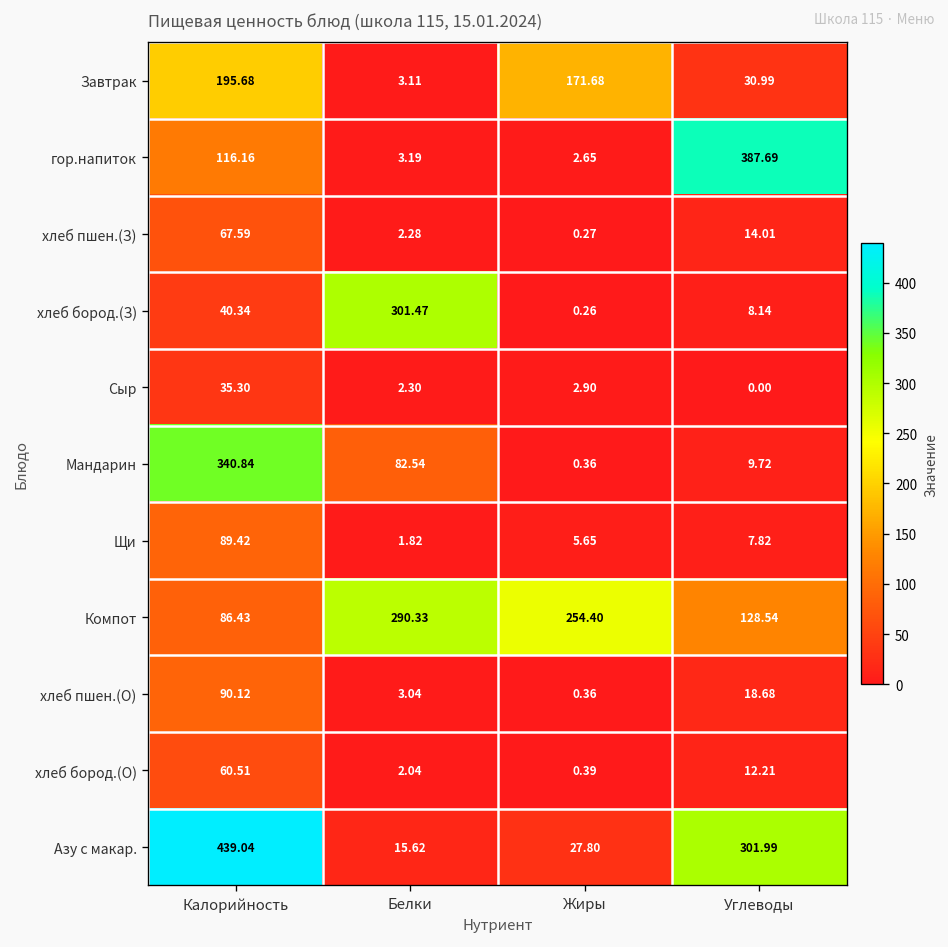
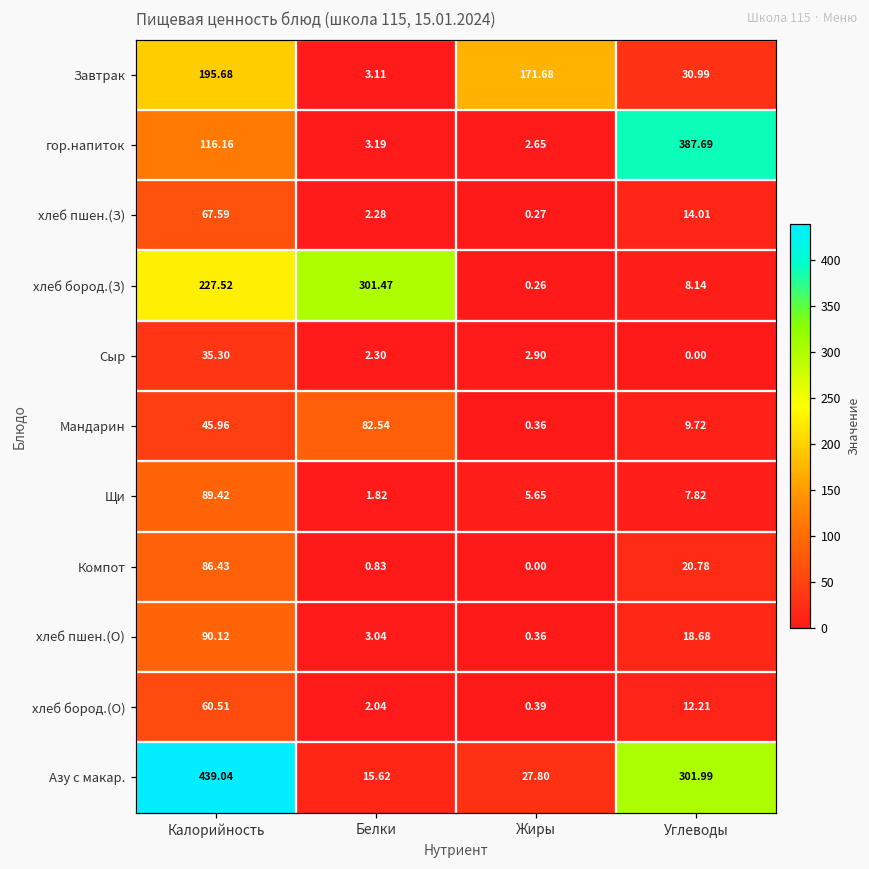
хлеб бород.(З), Калорийность: 40.34 -> 227.52
Мандарин, Калорийность: 340.84 -> 45.96
Компот, Белки: 290.33 -> 0.83
Компот, Жиры: 254.40 -> 0.00
Компот, Углеводы: 128.54 -> 20.78
